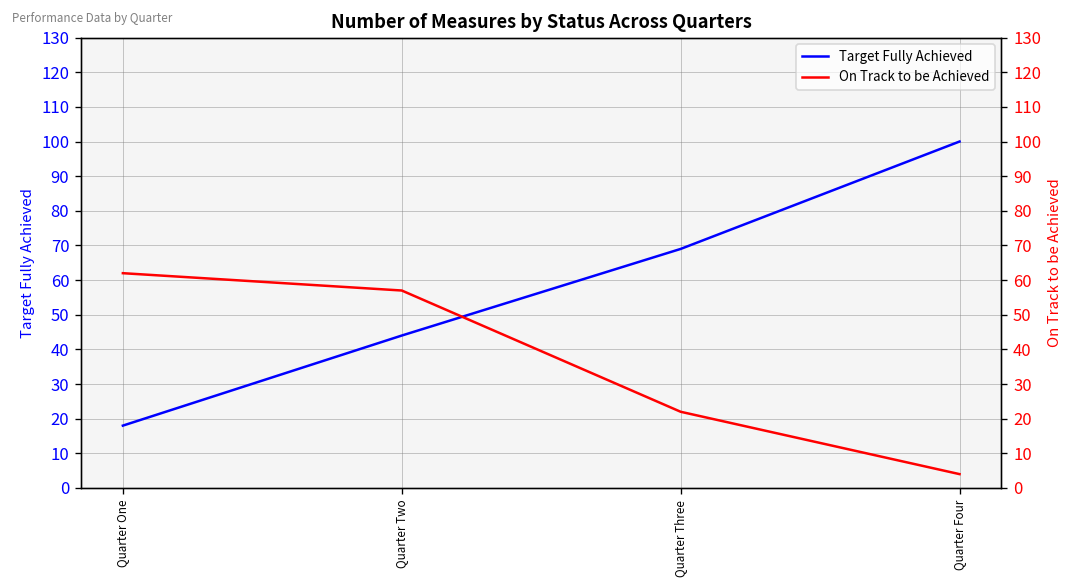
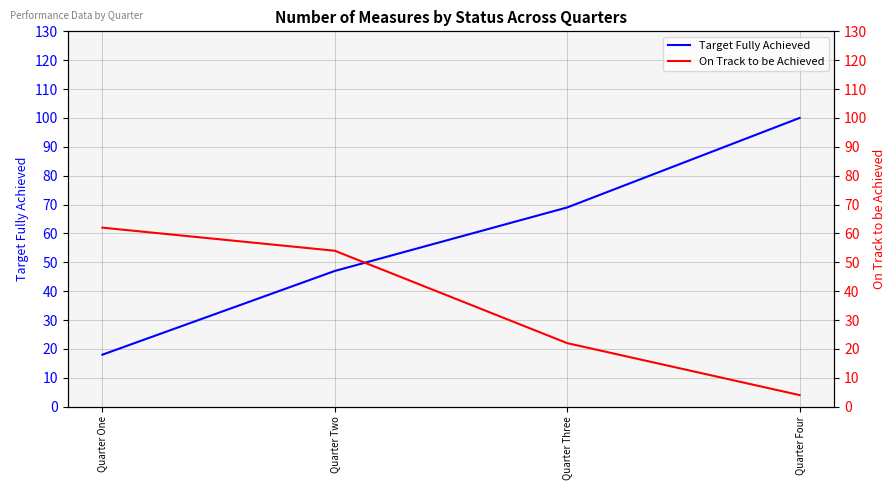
Target Fully Achieved, Quarter Two: 44 -> 47
On Track to be Achieved, Quarter Two: 57 -> 54
